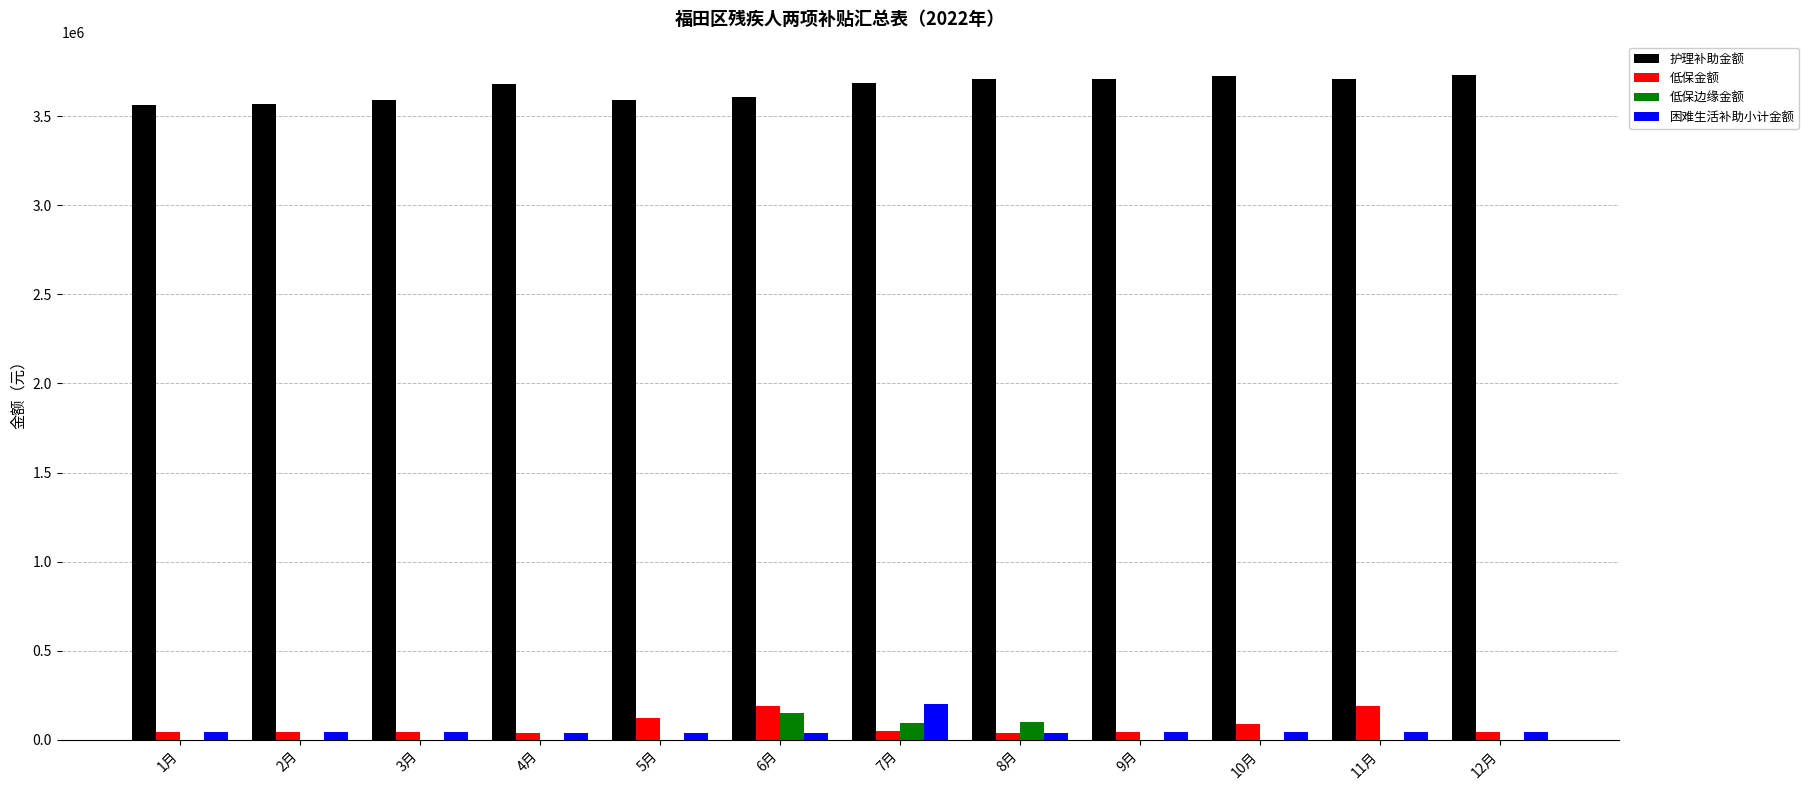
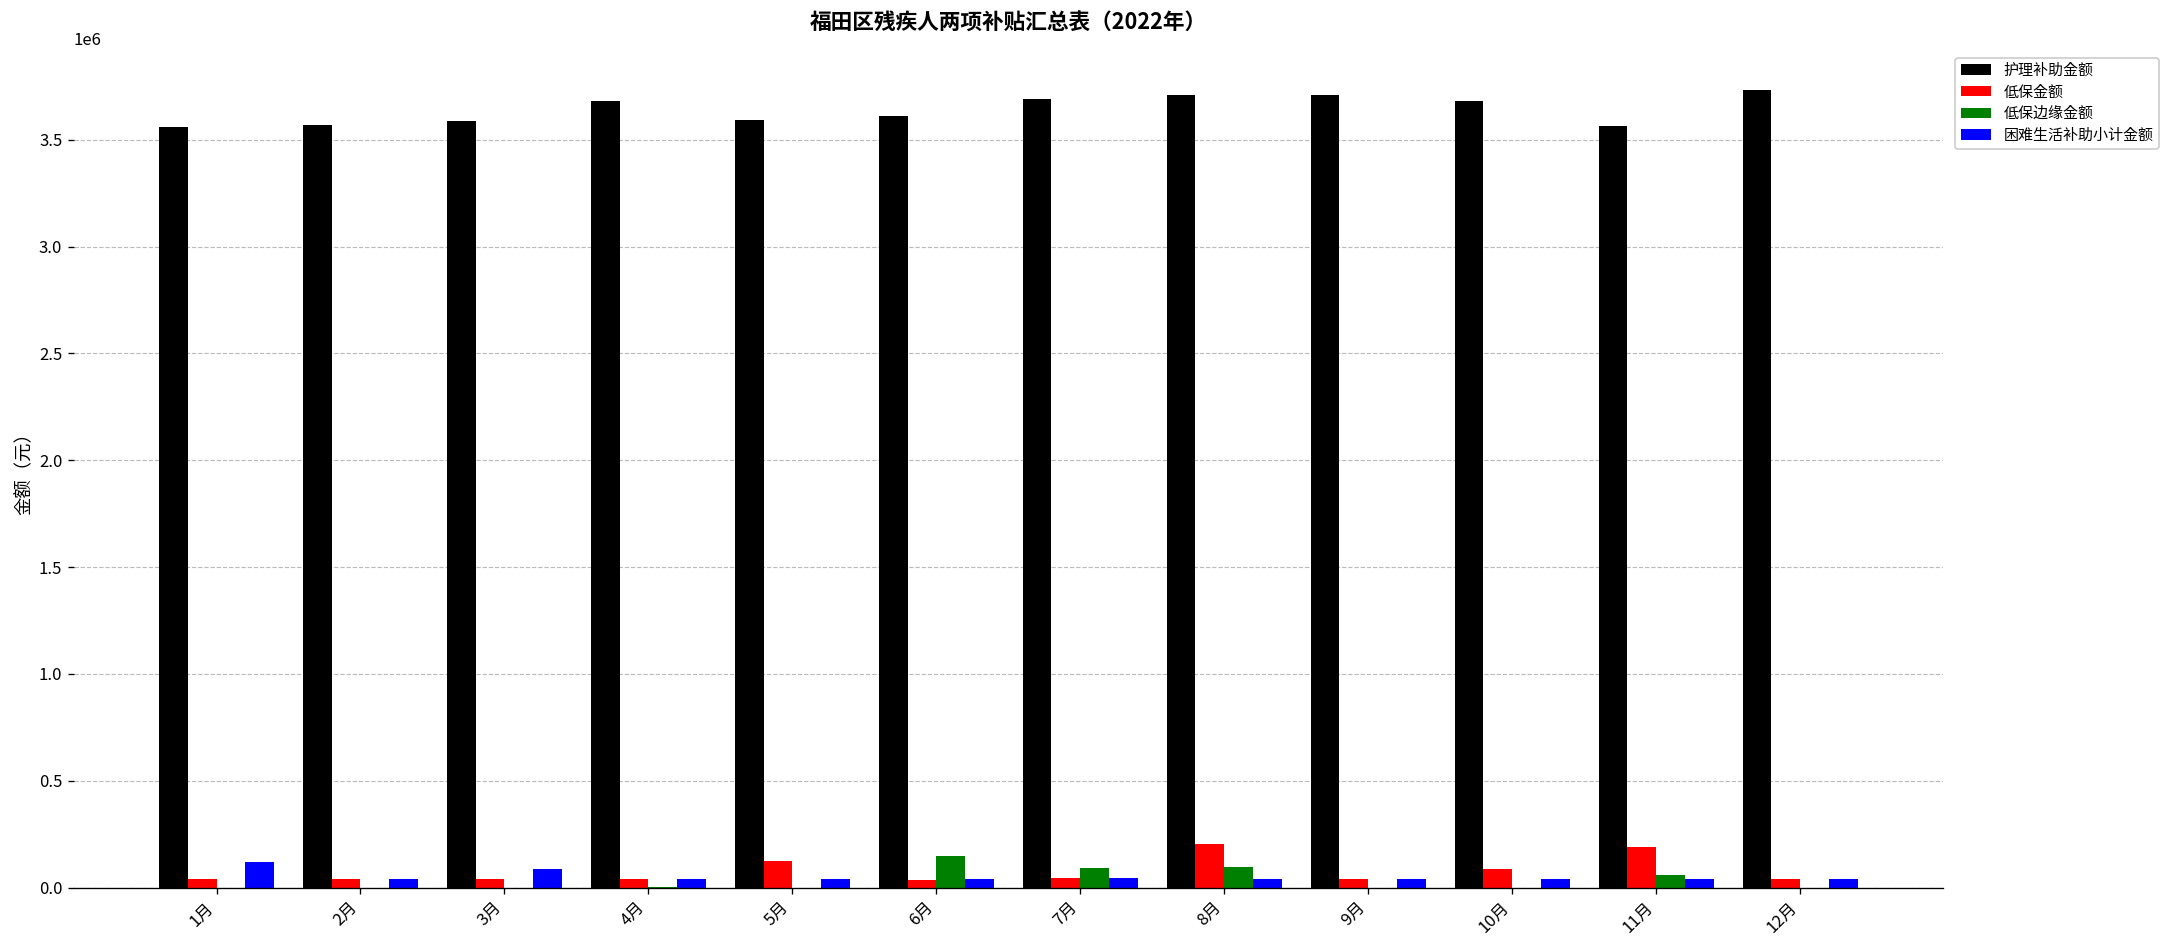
困难生活补助小计金额, 1月: 40000 -> 120000
困难生活补助小计金额, 3月: 40000 -> 90000
低保金额, 6月: 190000 -> 40000
困难生活补助小计金额, 7月: 200000 -> 50000
低保金额, 8月: 40000 -> 200000
护理补助金额, 10月: 3730000 -> 3680000
护理补助金额, 11月: 3710000 -> 3560000
低保边缘金额, 11月: 0 -> 60000
